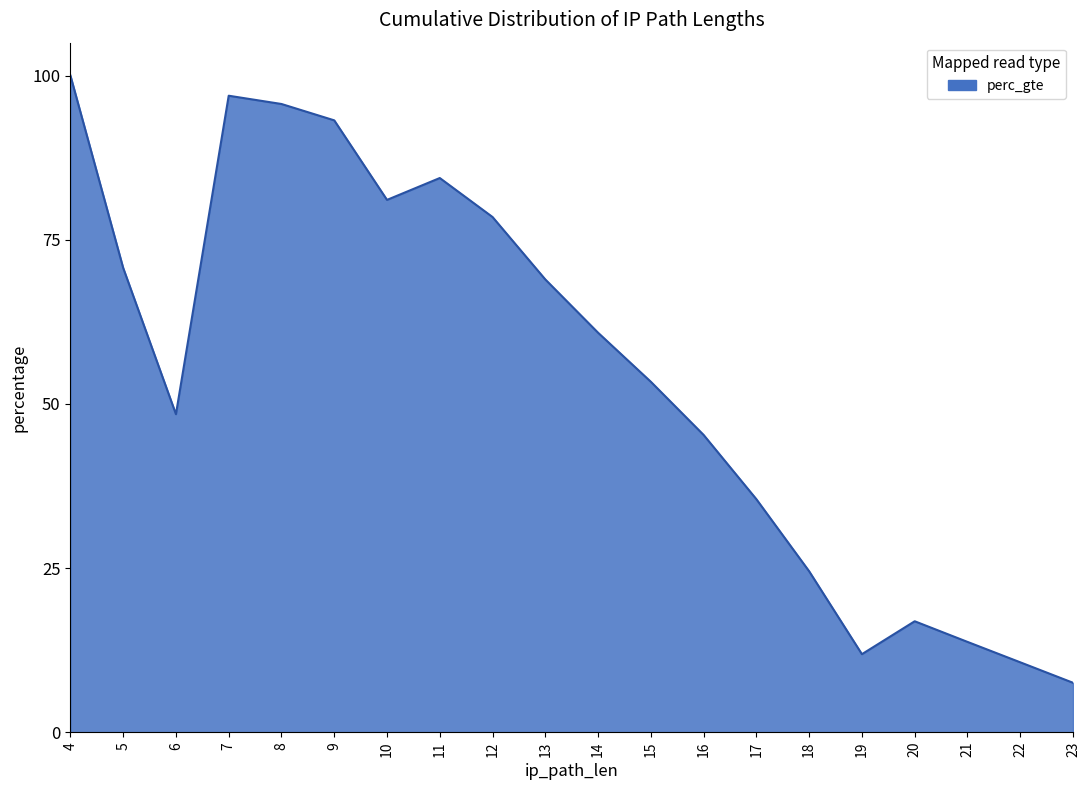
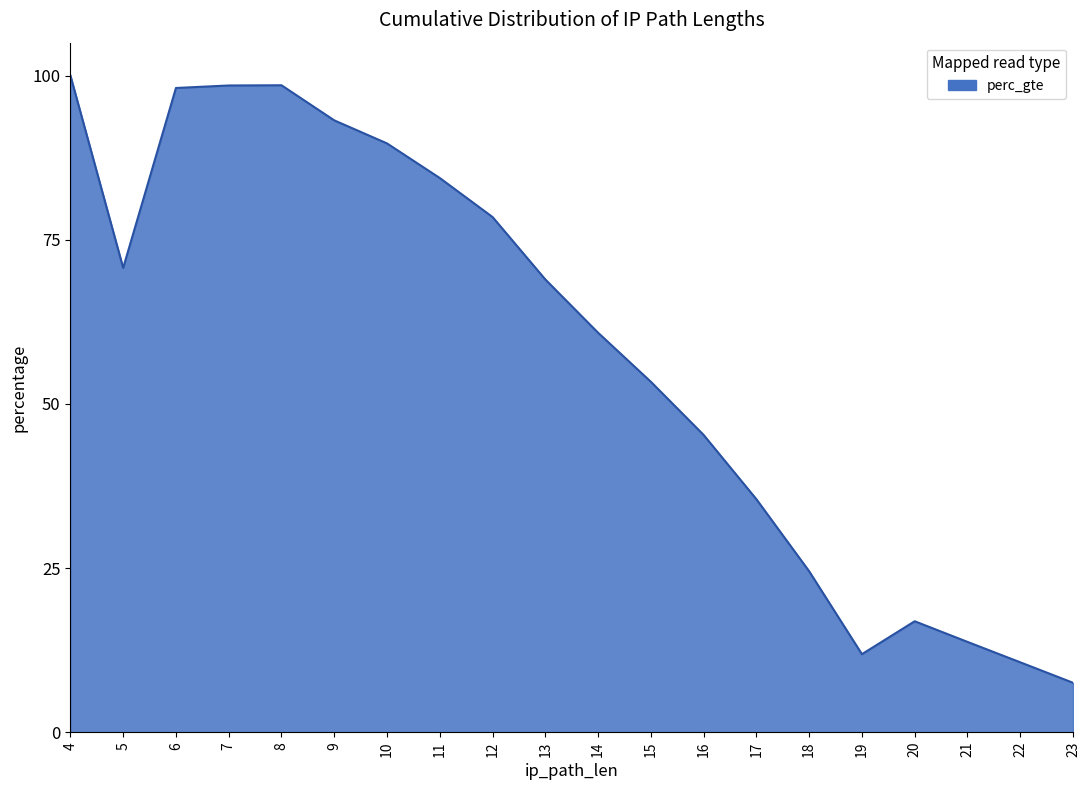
6: 48 -> 98
7: 97 -> 98
8: 96 -> 99
10: 81 -> 90
